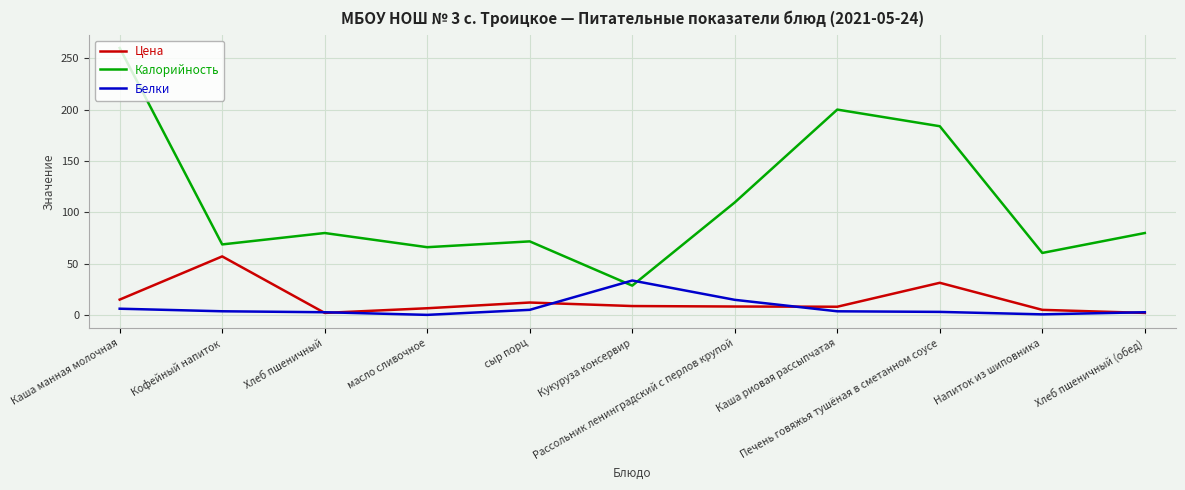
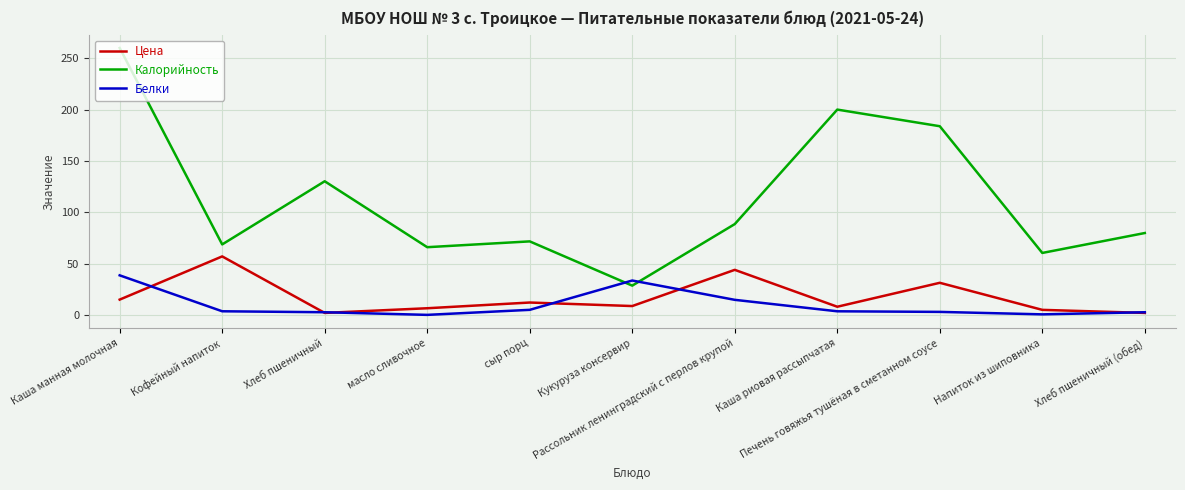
Белки, Каша манная молочная: 6 -> 39
Калорийность, Хлеб пшеничный: 80 -> 130
Цена, Рассольник ленинградский с перлов крупой: 8 -> 44
Калорийность, Рассольник ленинградский с перлов крупой: 110 -> 89
